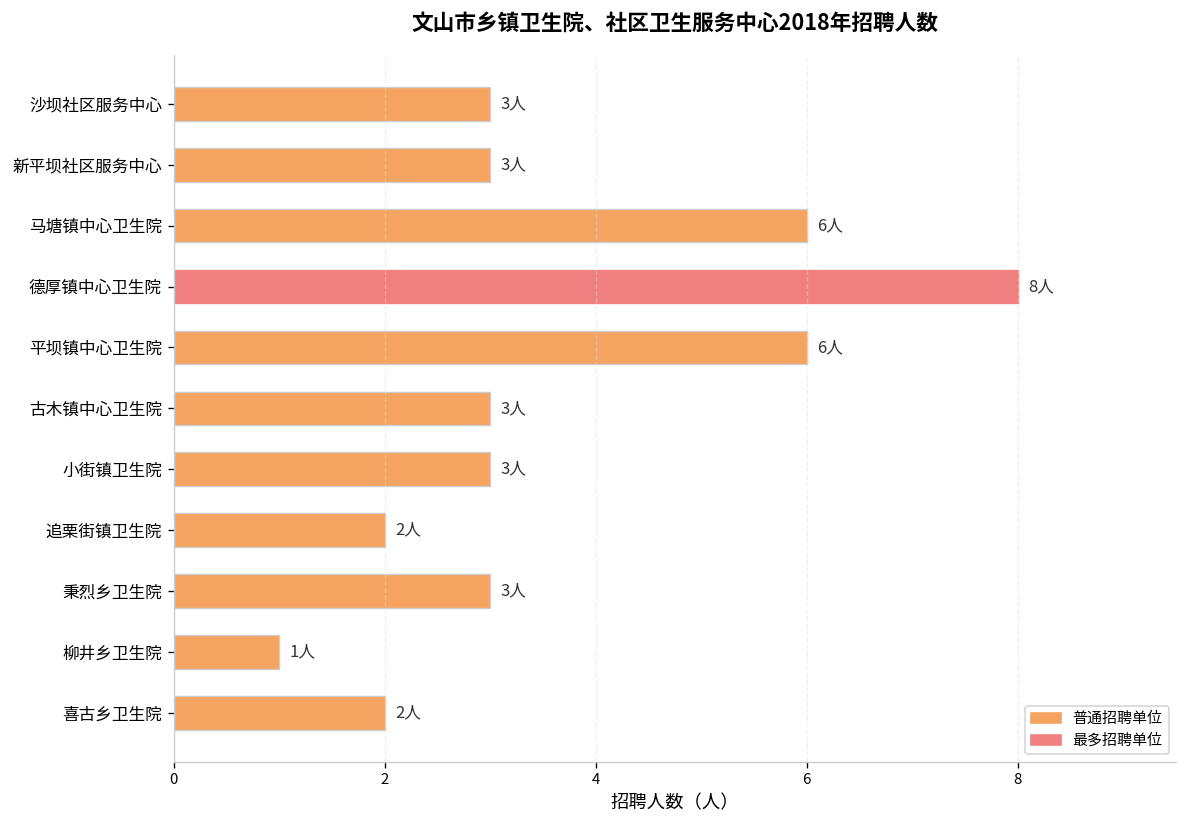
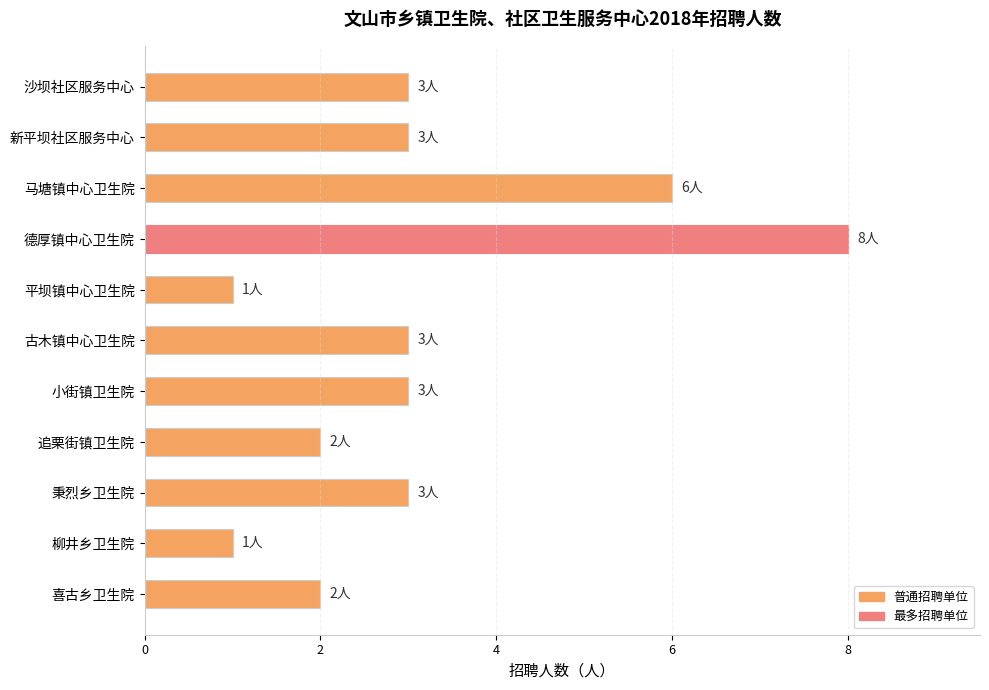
平坝镇中心卫生院: 6人 -> 1人
